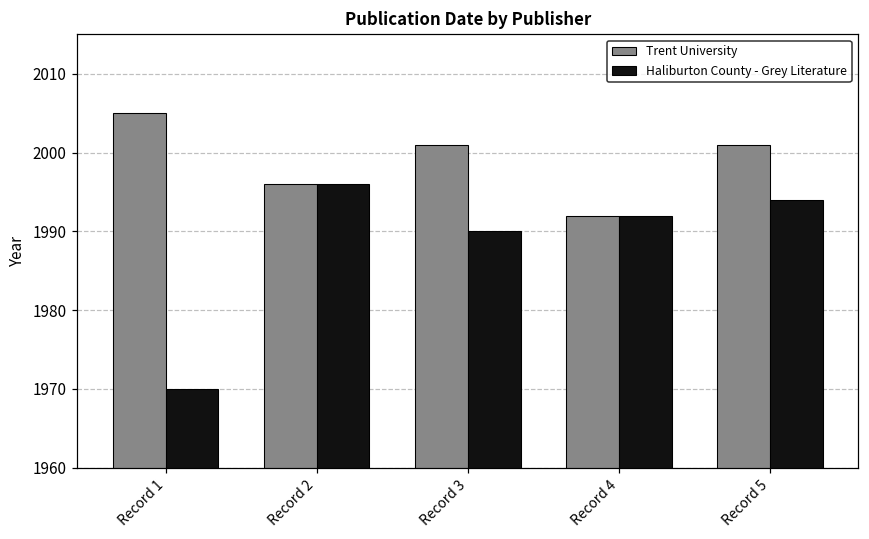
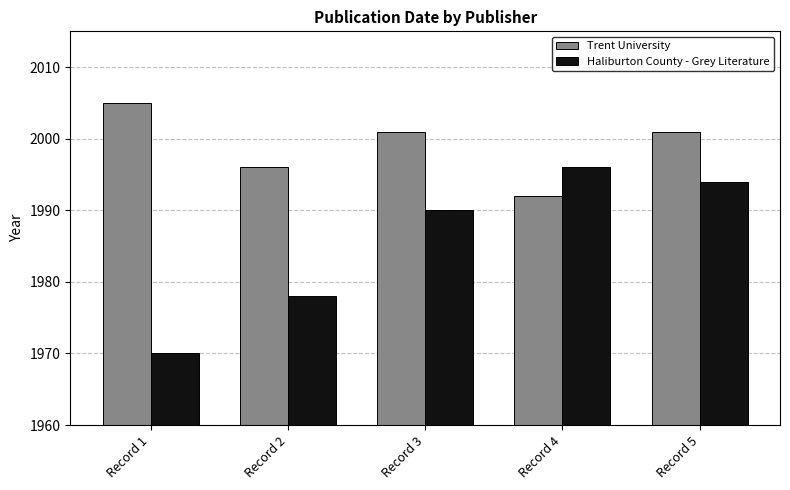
Haliburton County - Grey Literature, Record 2: 1996 -> 1978
Haliburton County - Grey Literature, Record 4: 1992 -> 1996
